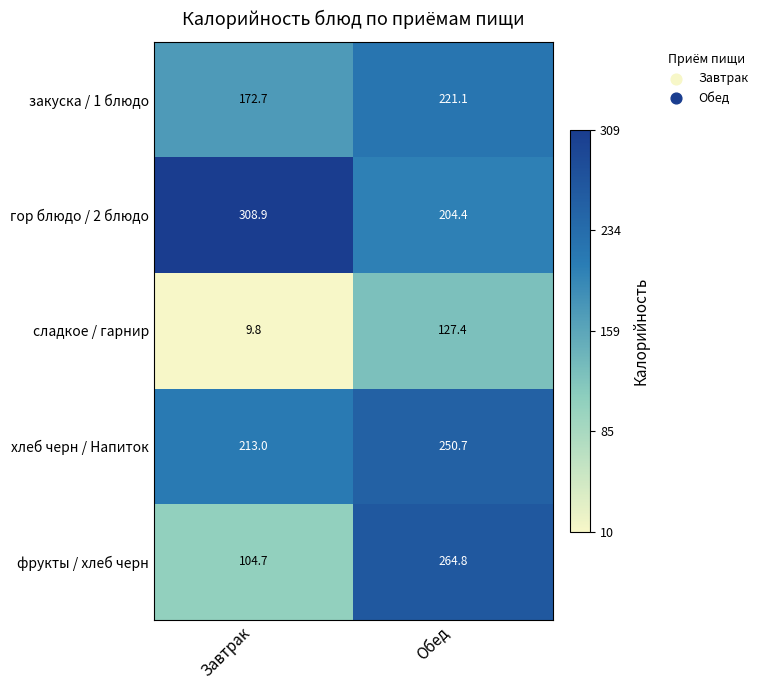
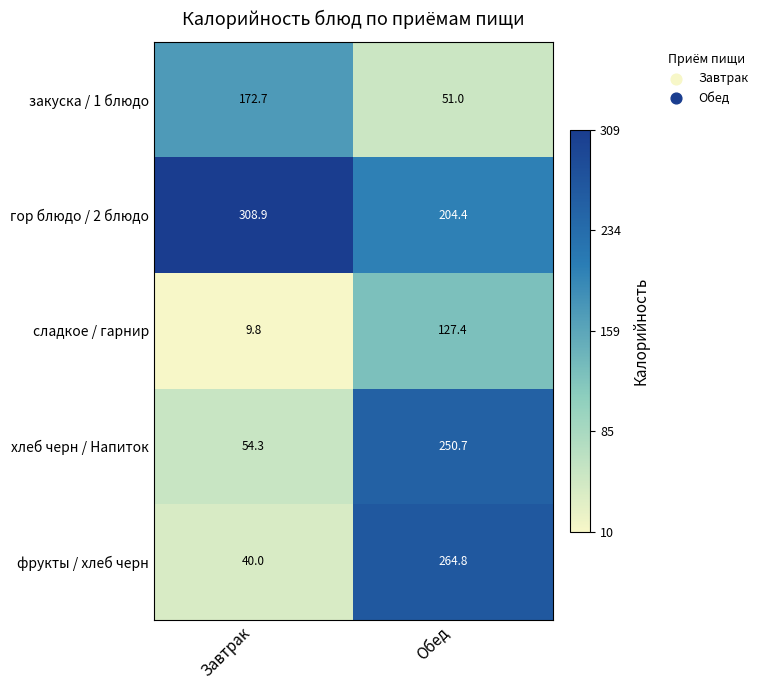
закуска / 1 блюдо, Обед: 221.1 -> 51.0
хлеб черн / Напиток, Завтрак: 213.0 -> 54.3
фрукты / хлеб черн, Завтрак: 104.7 -> 40.0
